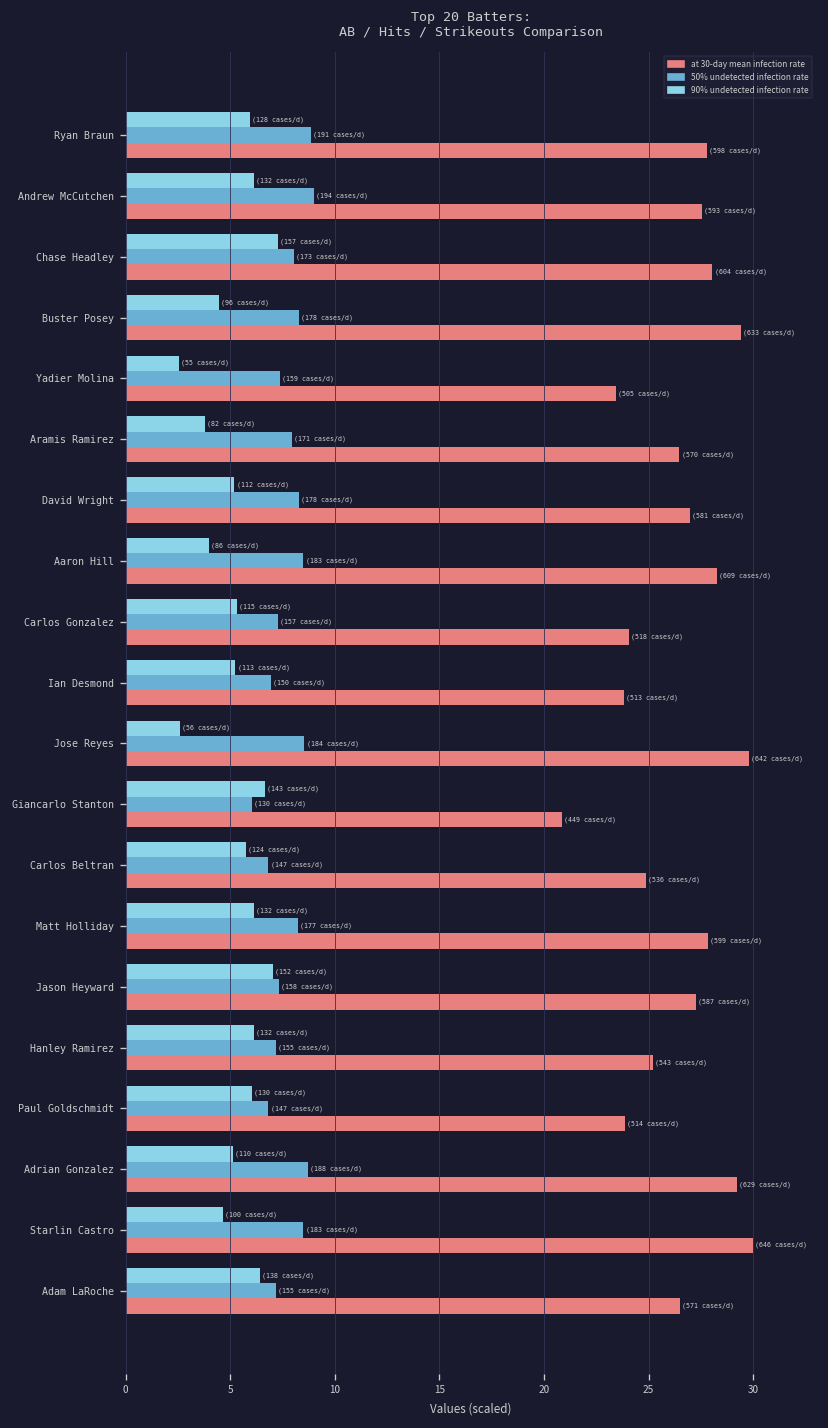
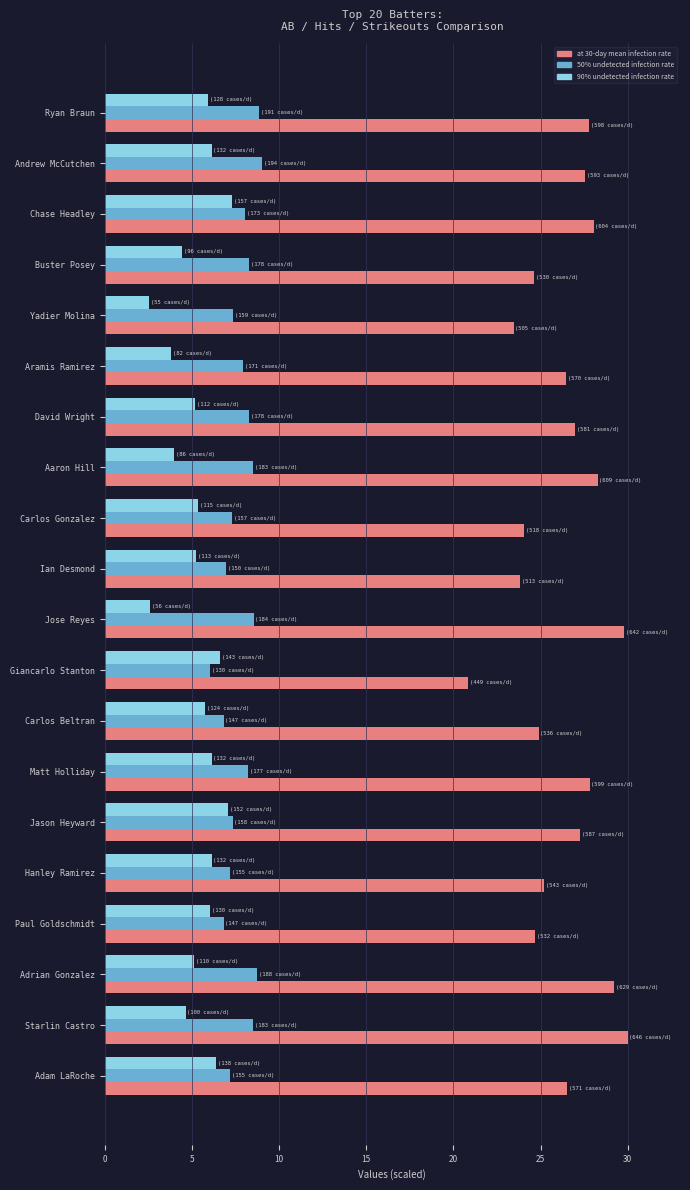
at 30-day mean infection rate, Buster Posey: (633 cases/d) -> (530 cases/d)
at 30-day mean infection rate, Paul Goldschmidt: (514 cases/d) -> (532 cases/d)
